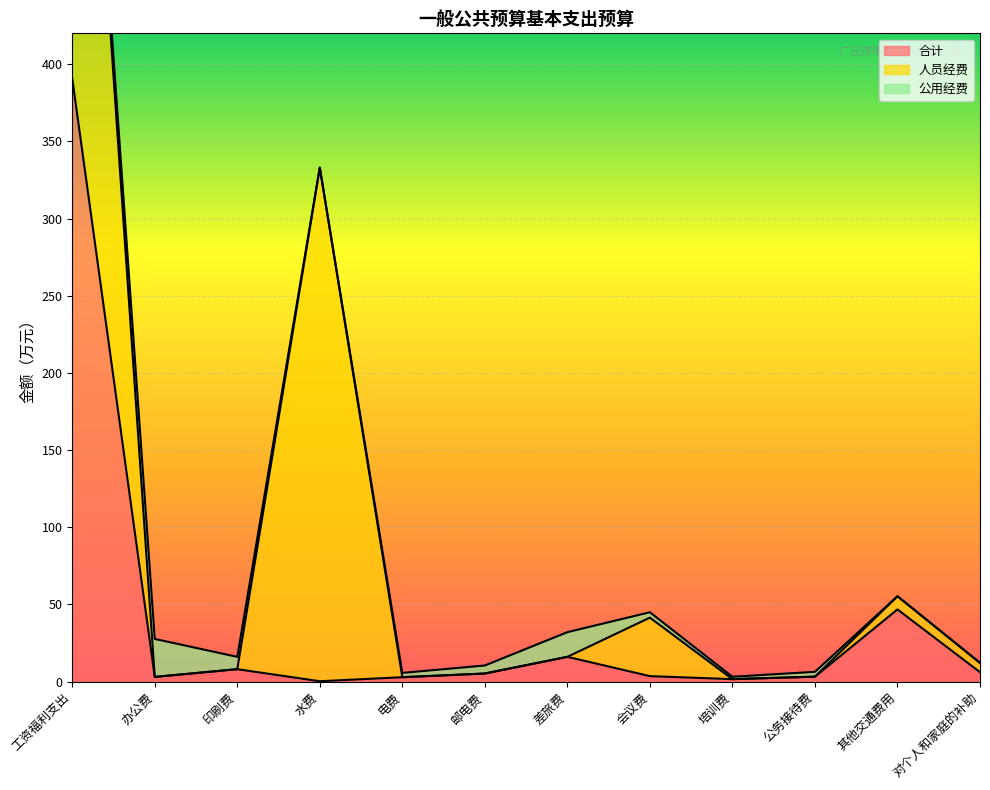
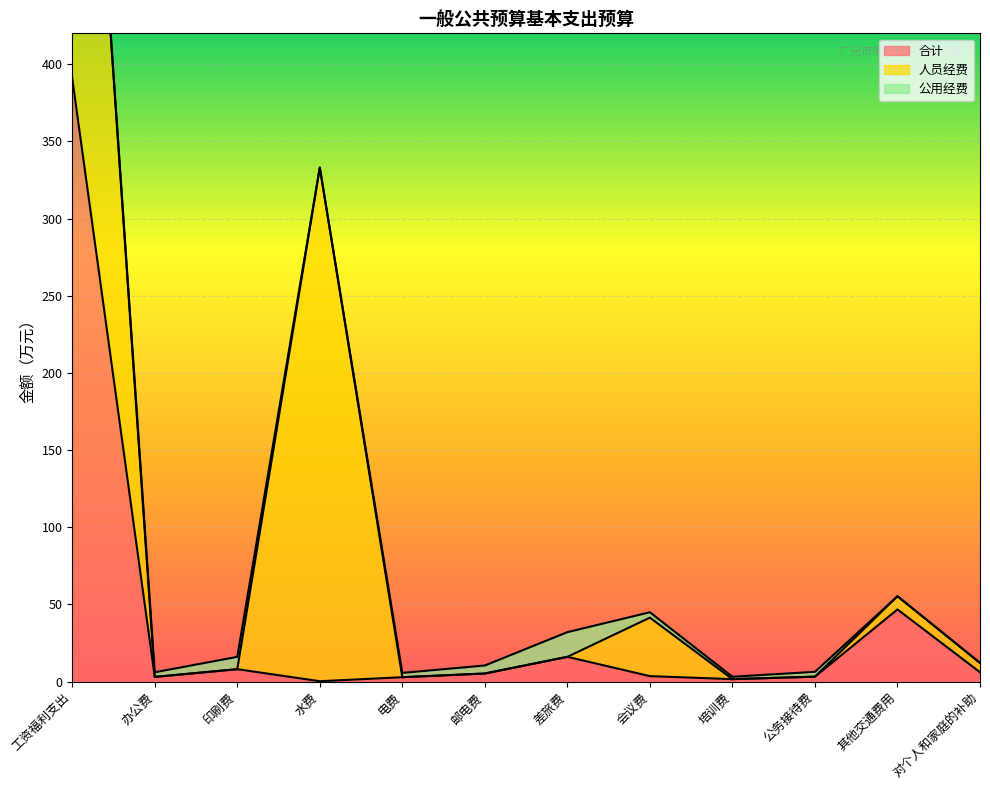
公用经费, 办公费: 25 -> 3
